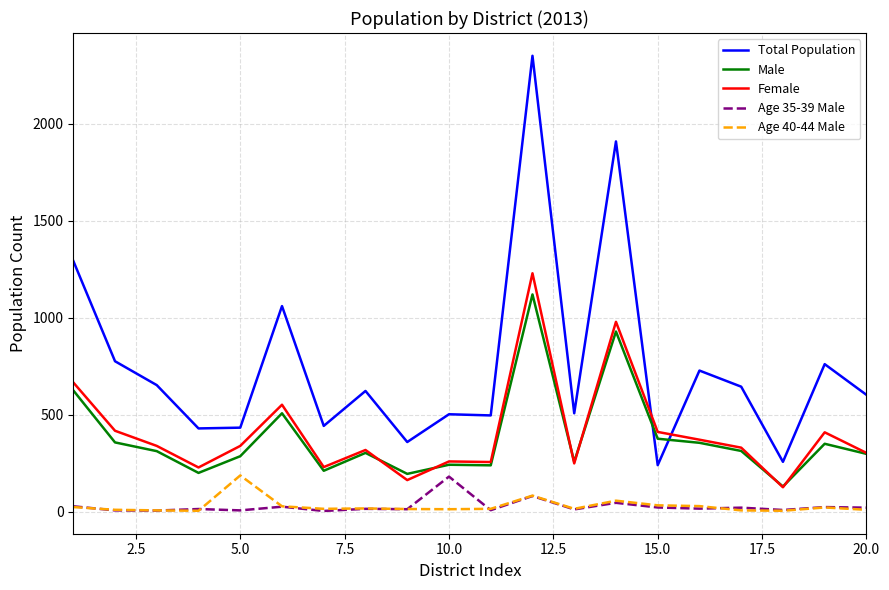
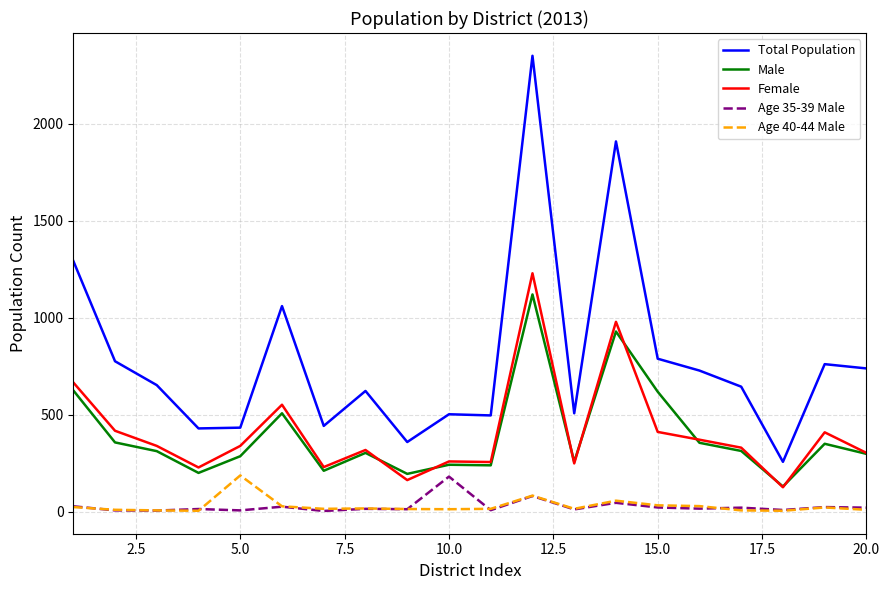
Total Population, 15.0: 240 -> 790
Male, 15.0: 380 -> 620
Total Population, 20.0: 600 -> 740
